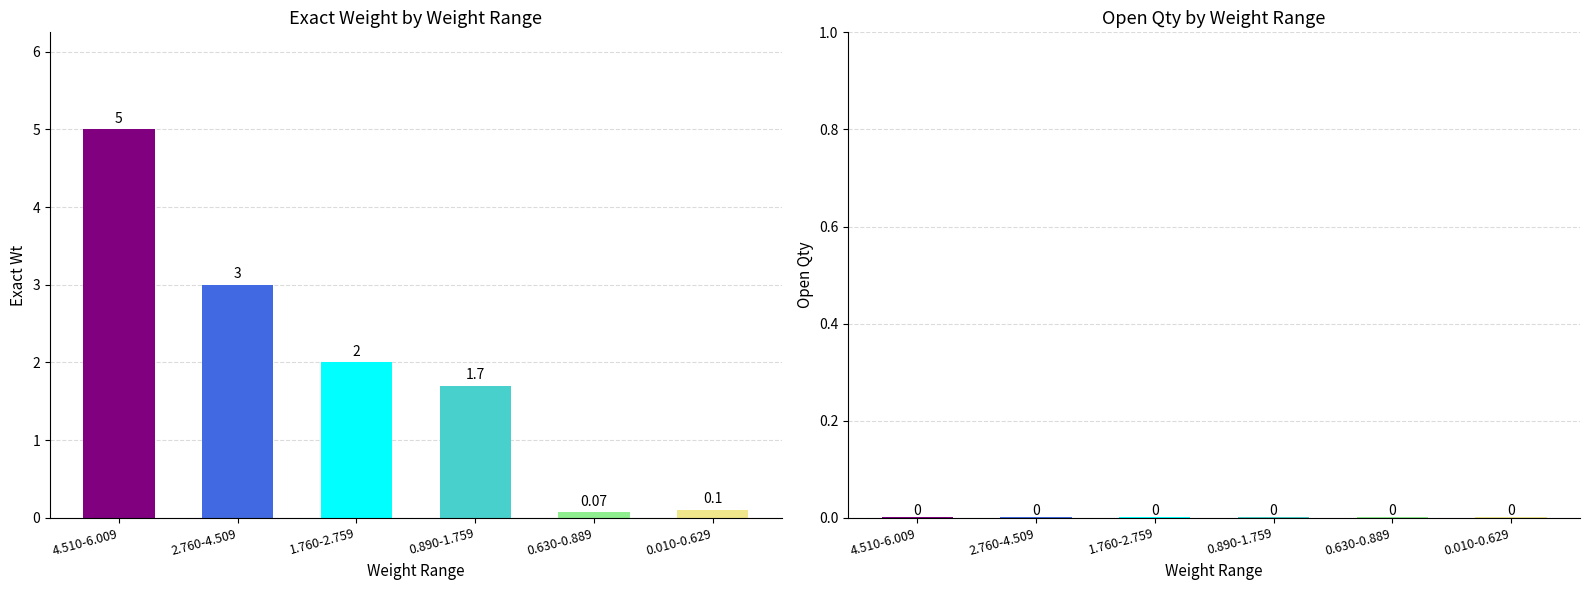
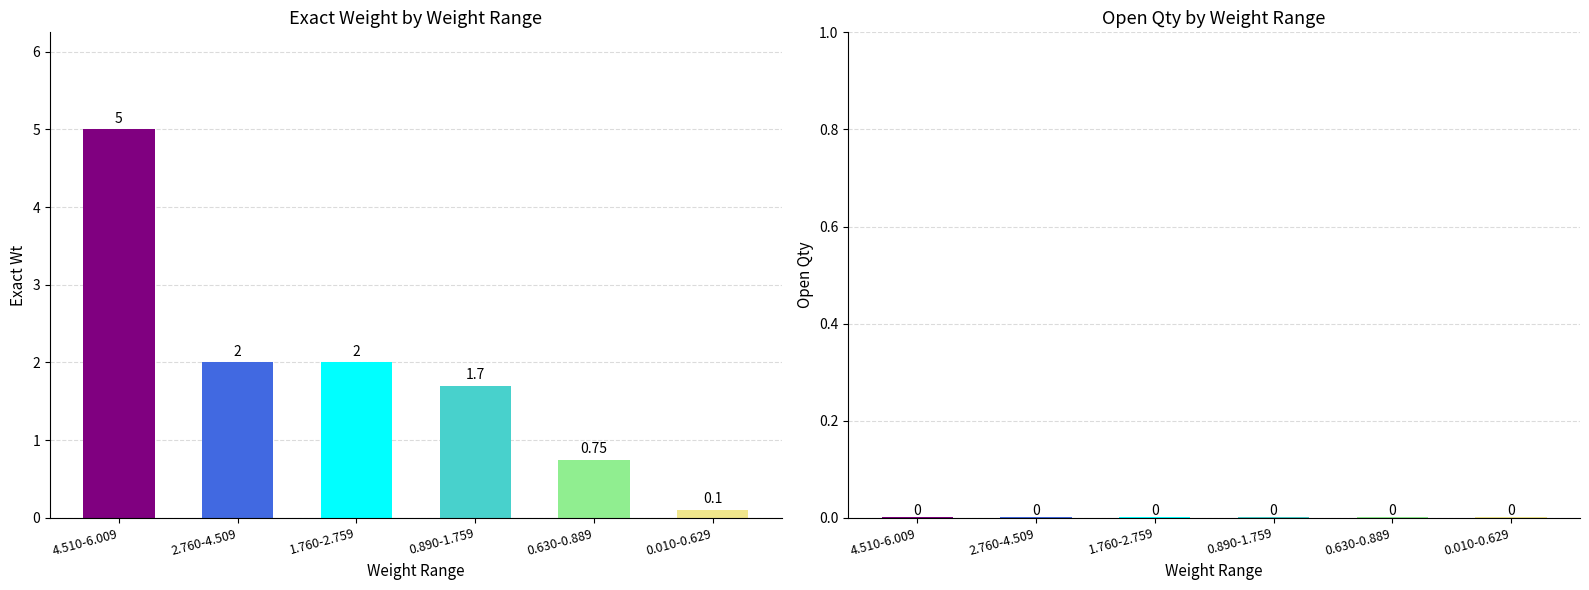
Exact Weight by Weight Range, 2.760-4.509: 3 -> 2
Exact Weight by Weight Range, 0.630-0.889: 0.07 -> 0.75
